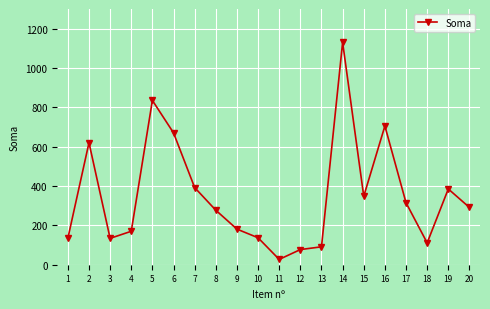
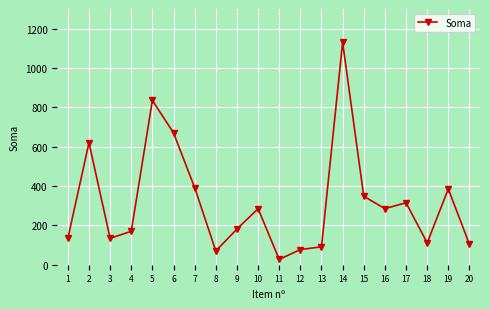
8: 280 -> 70
10: 140 -> 290
16: 710 -> 290
20: 290 -> 100
